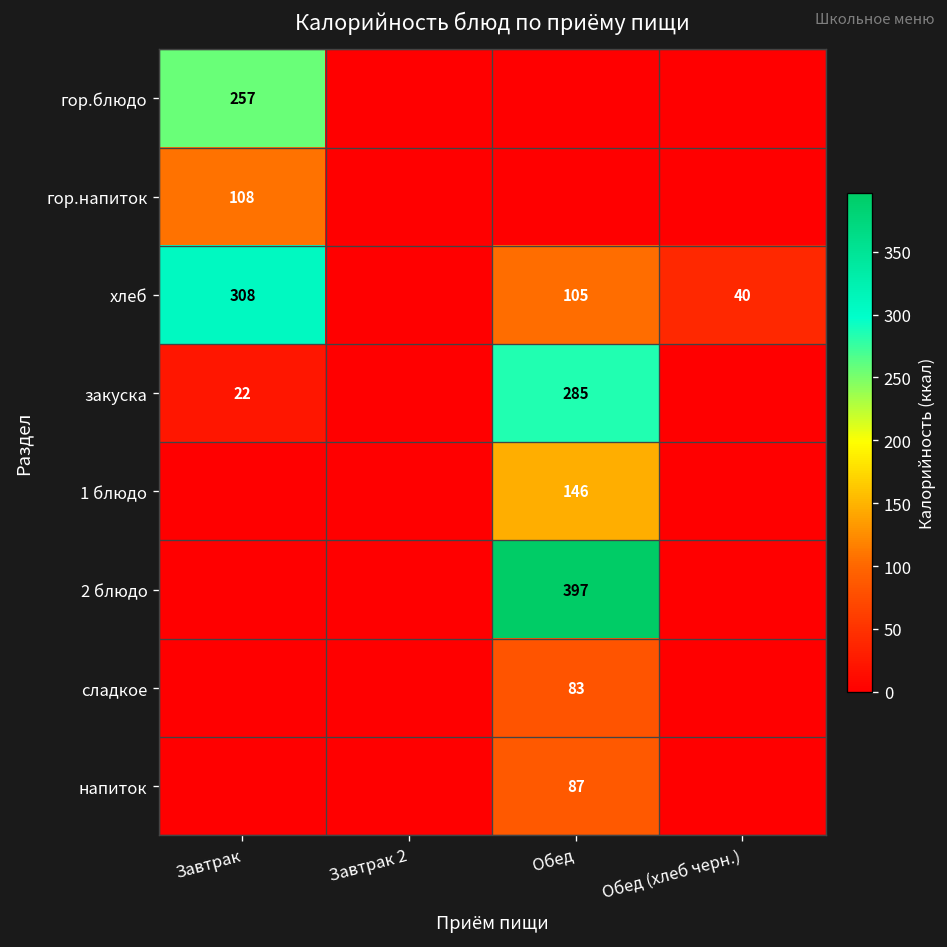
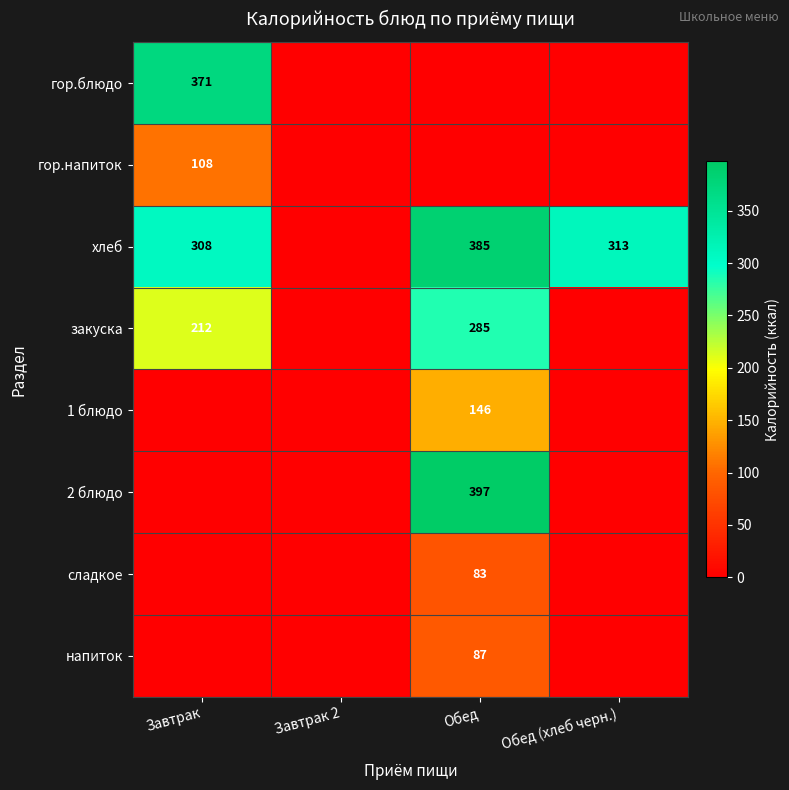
гор.блюдо, Завтрак: 257 -> 371
хлеб, Обед: 105 -> 385
хлеб, Обед (хлеб черн.): 40 -> 313
закуска, Завтрак: 22 -> 212
